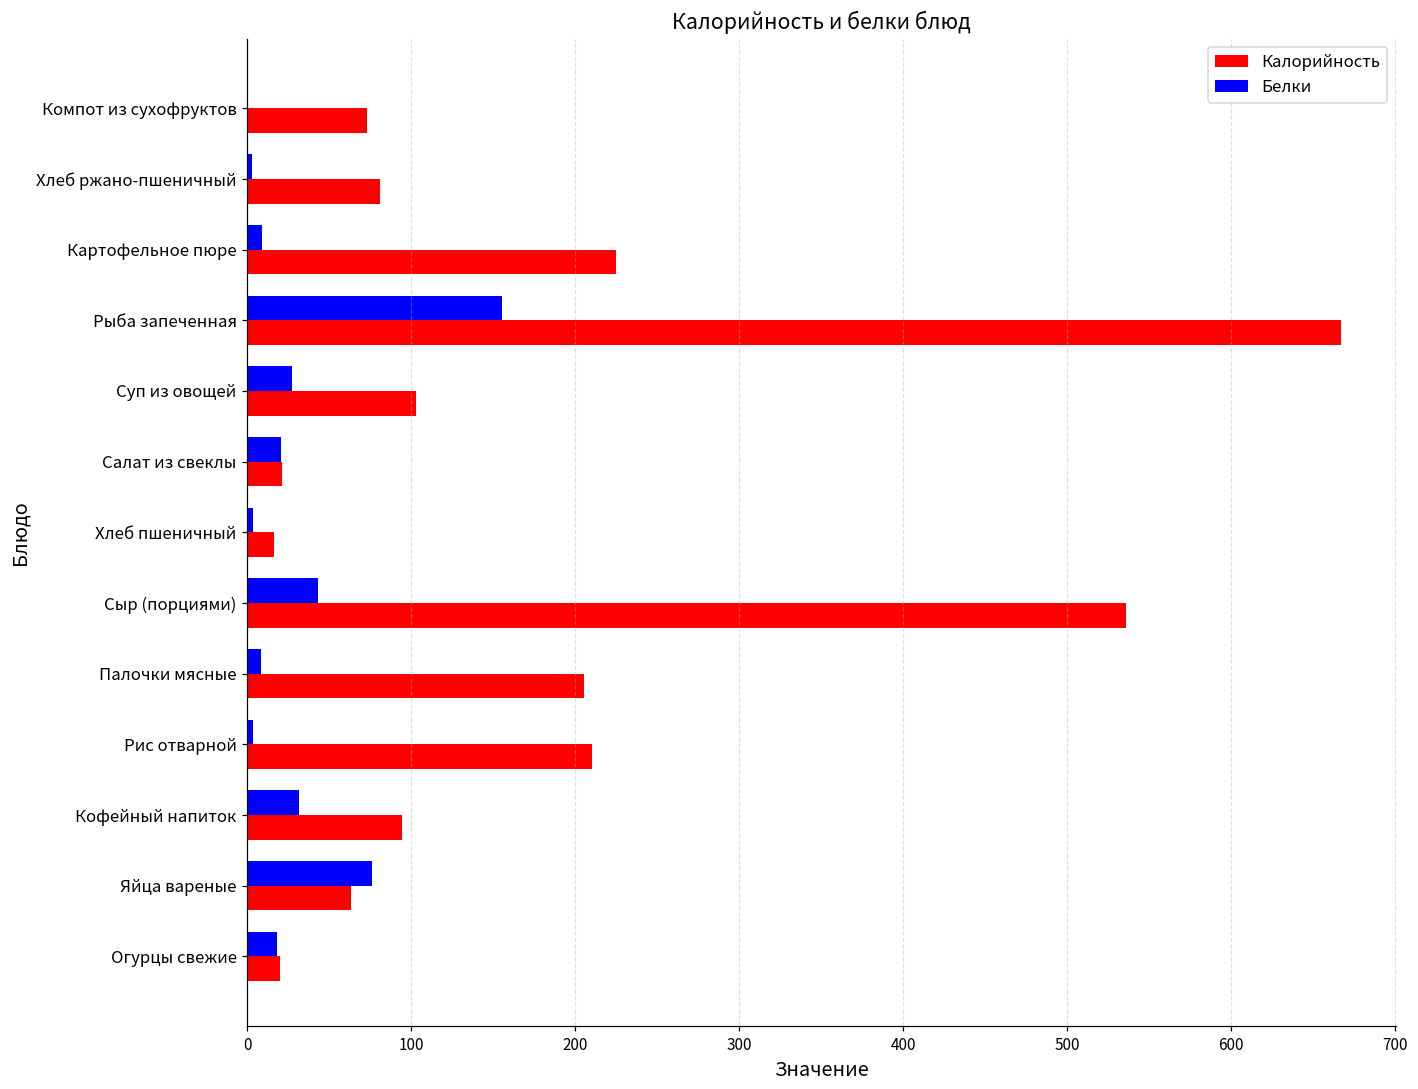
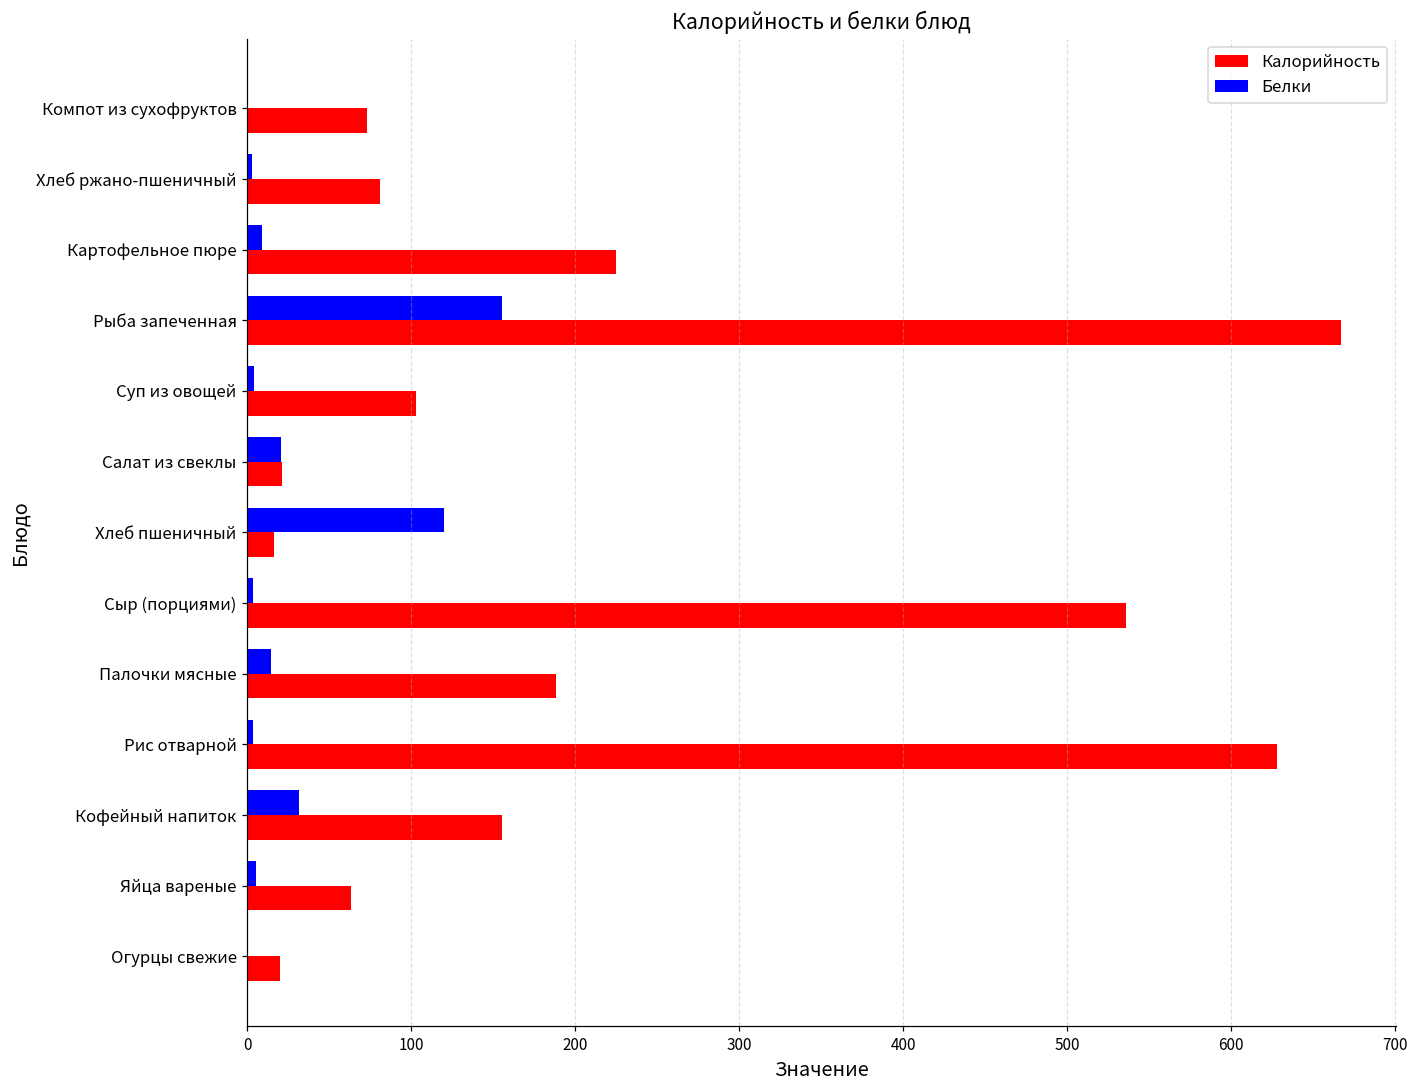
Белки, Суп из овощей: 27 -> 4
Белки, Хлеб пшеничный: 3 -> 120
Белки, Сыр (порциями): 43 -> 4
Белки, Палочки мясные: 8 -> 15
Калорийность, Палочки мясные: 205 -> 188
Калорийность, Рис отварной: 210 -> 628
Калорийность, Кофейный напиток: 94 -> 155
Белки, Яйца вареные: 76 -> 5
Белки, Огурцы свежие: 18 -> 0
